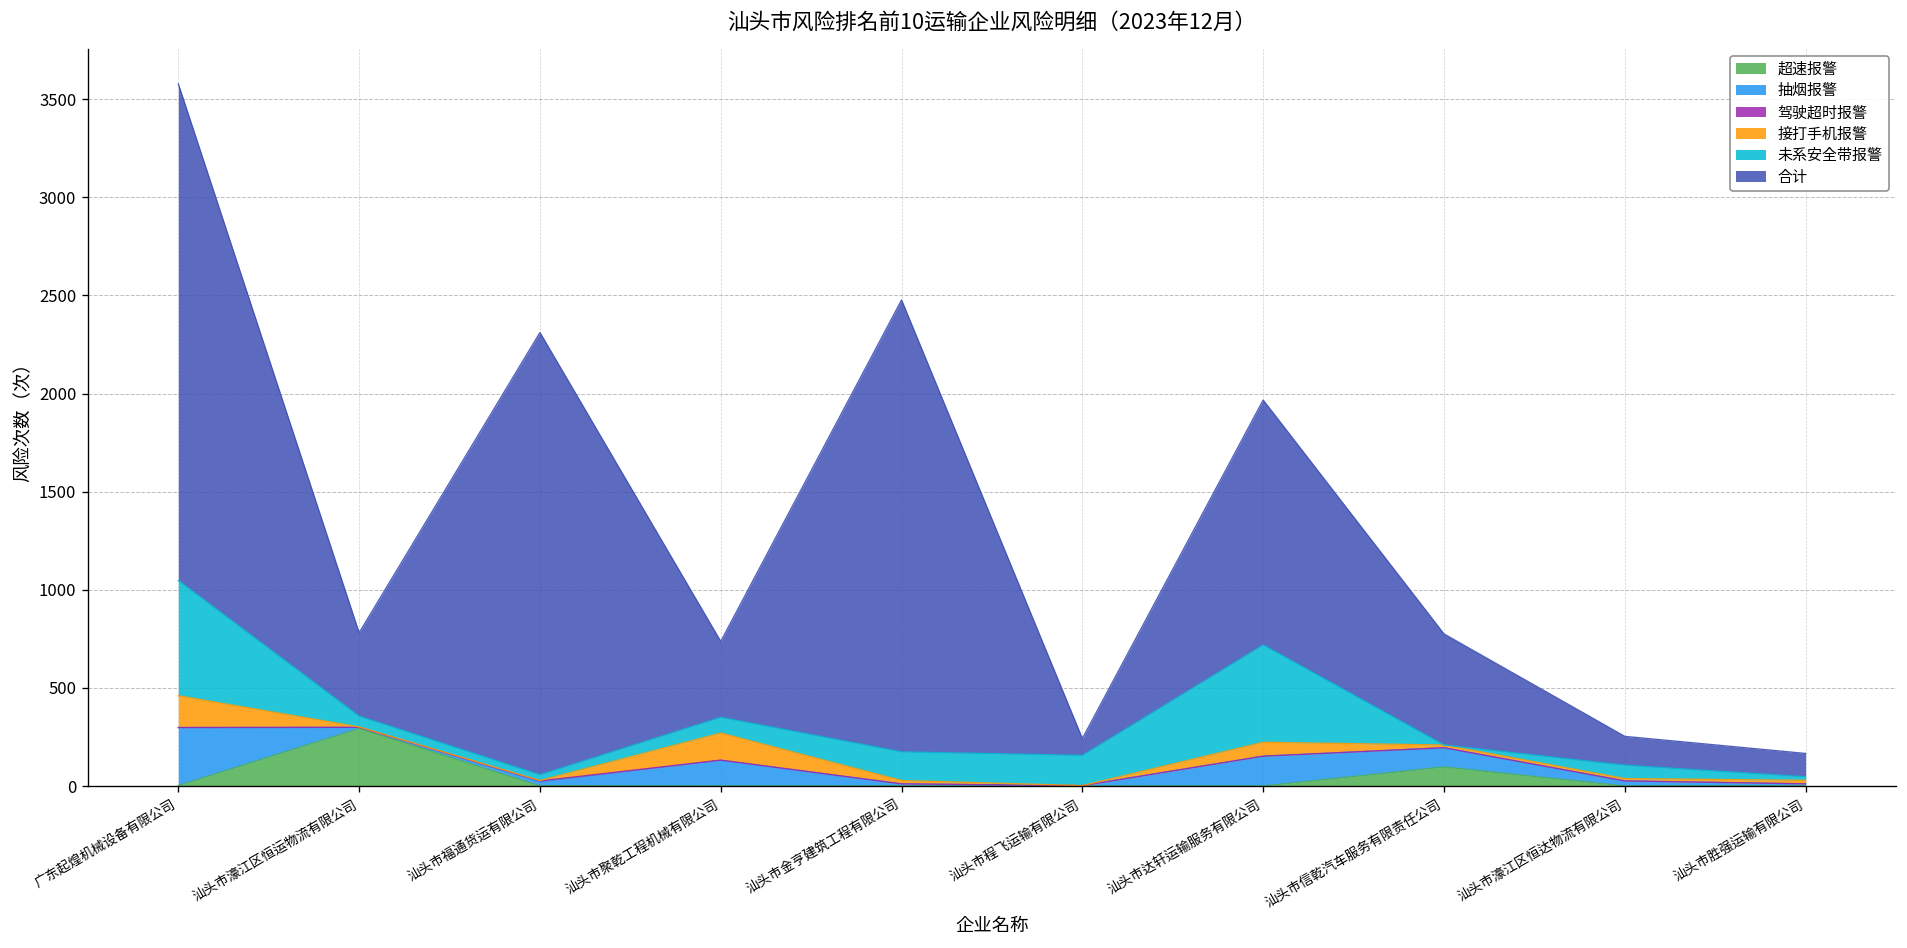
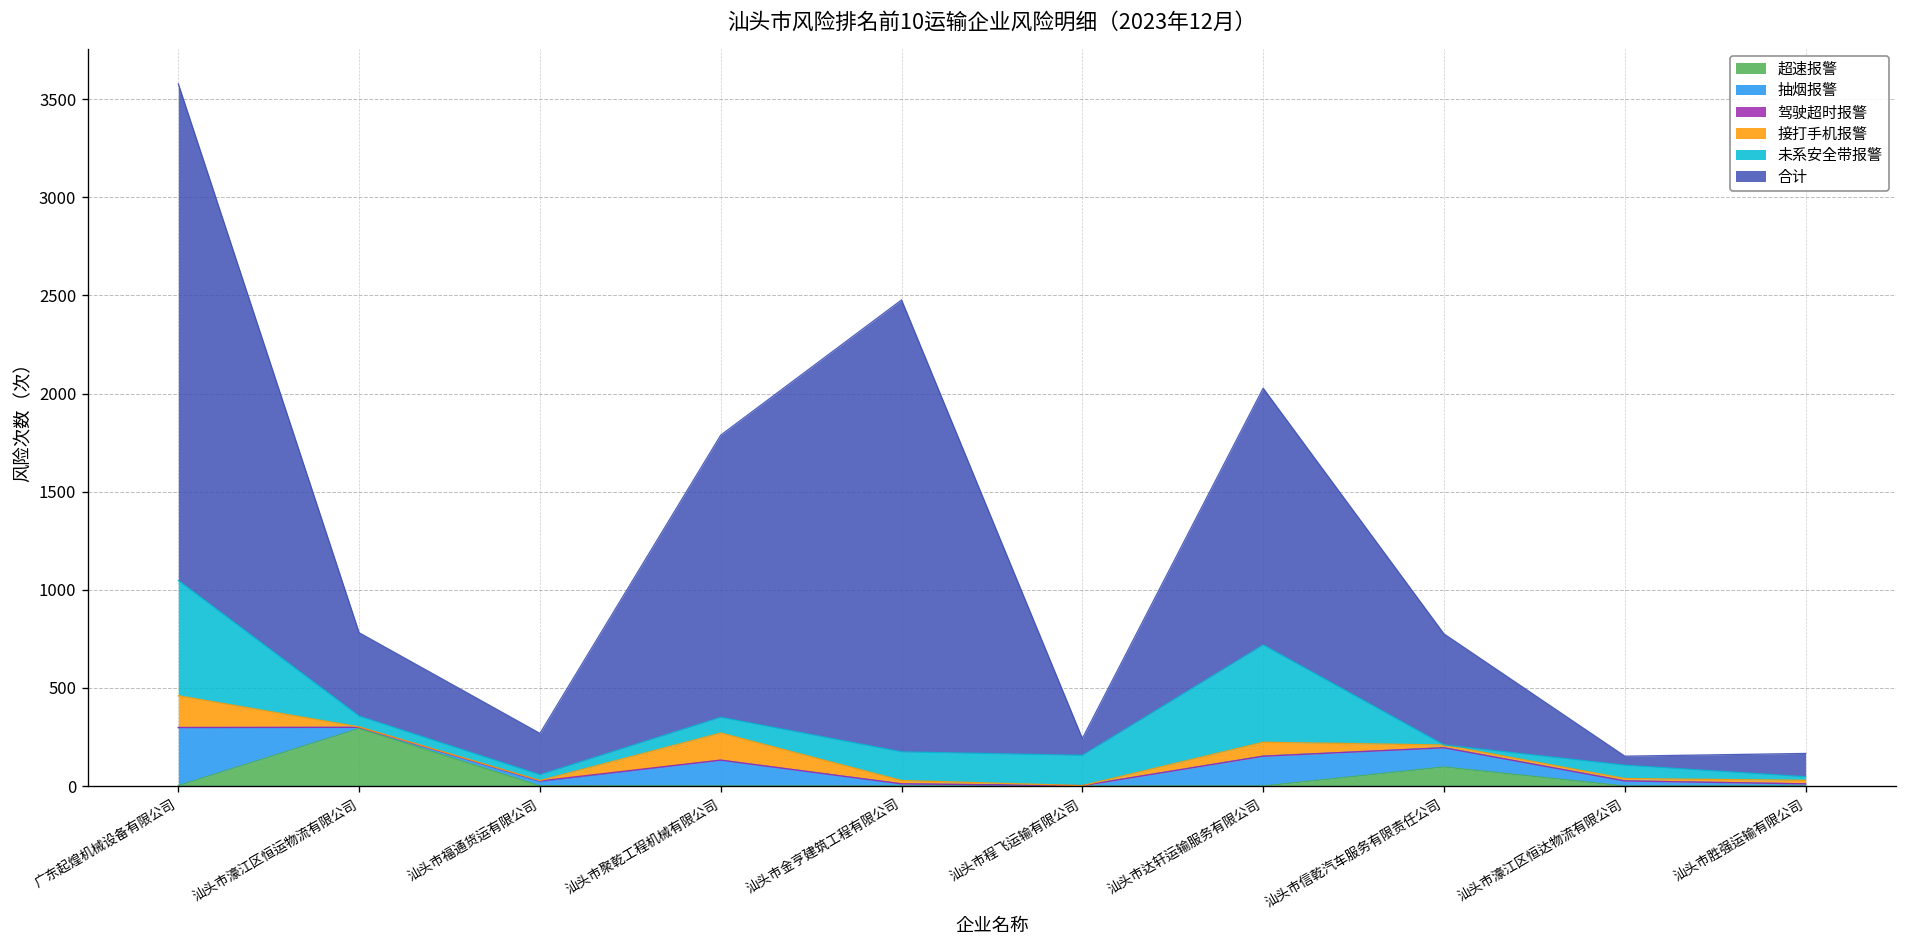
合计, 汕头市福通货运有限公司: 2250 -> 210
合计, 汕头市聚乾工程机械有限公司: 390 -> 1440
合计, 汕头市达轩运输服务有限公司: 1250 -> 1310
合计, 汕头市濠江区恒达物流有限公司: 150 -> 50
